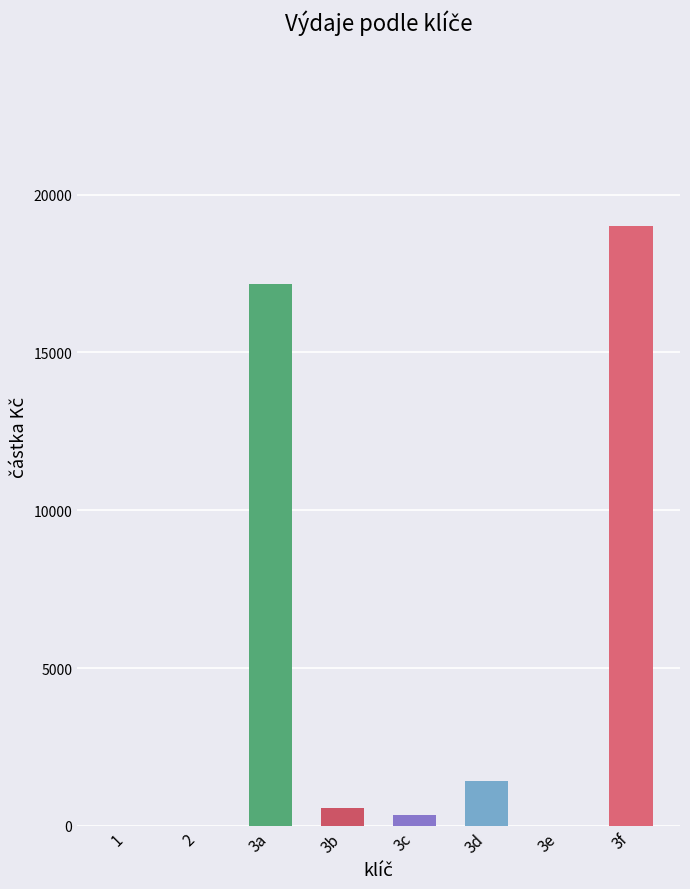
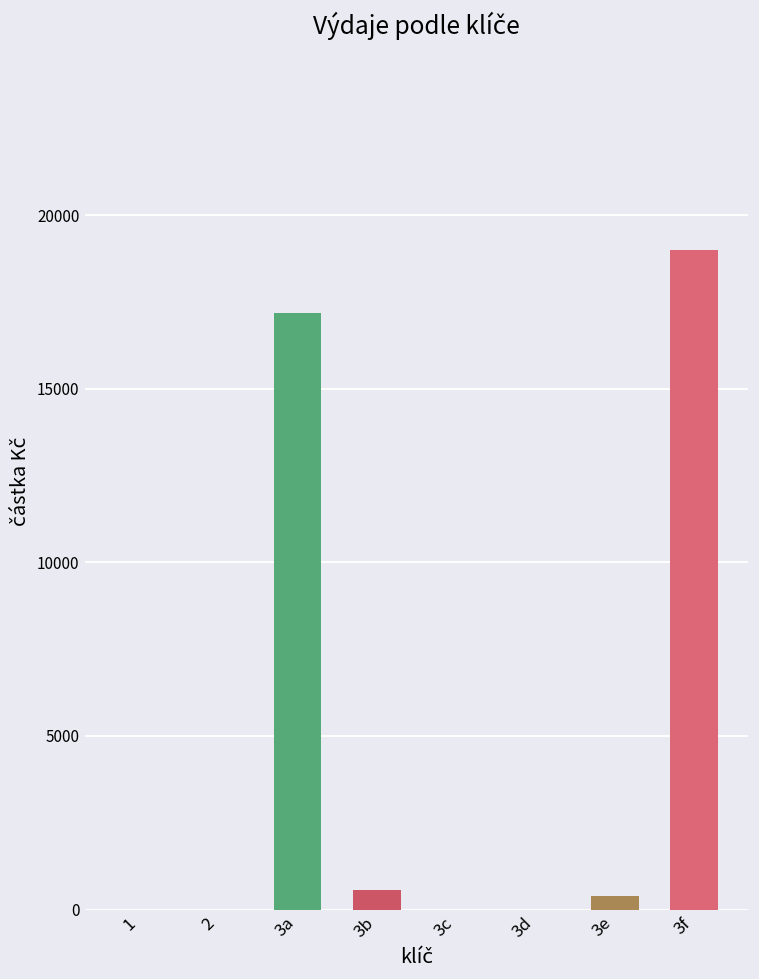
3c: 300 -> 0
3d: 1400 -> 0
3e: 0 -> 400
